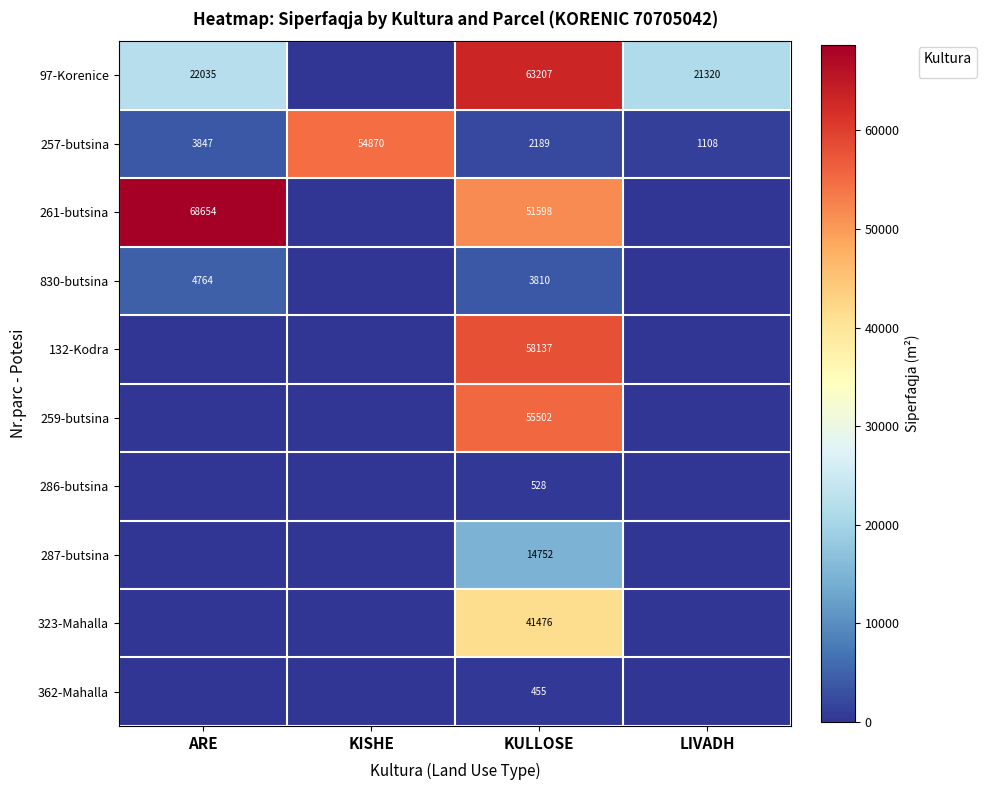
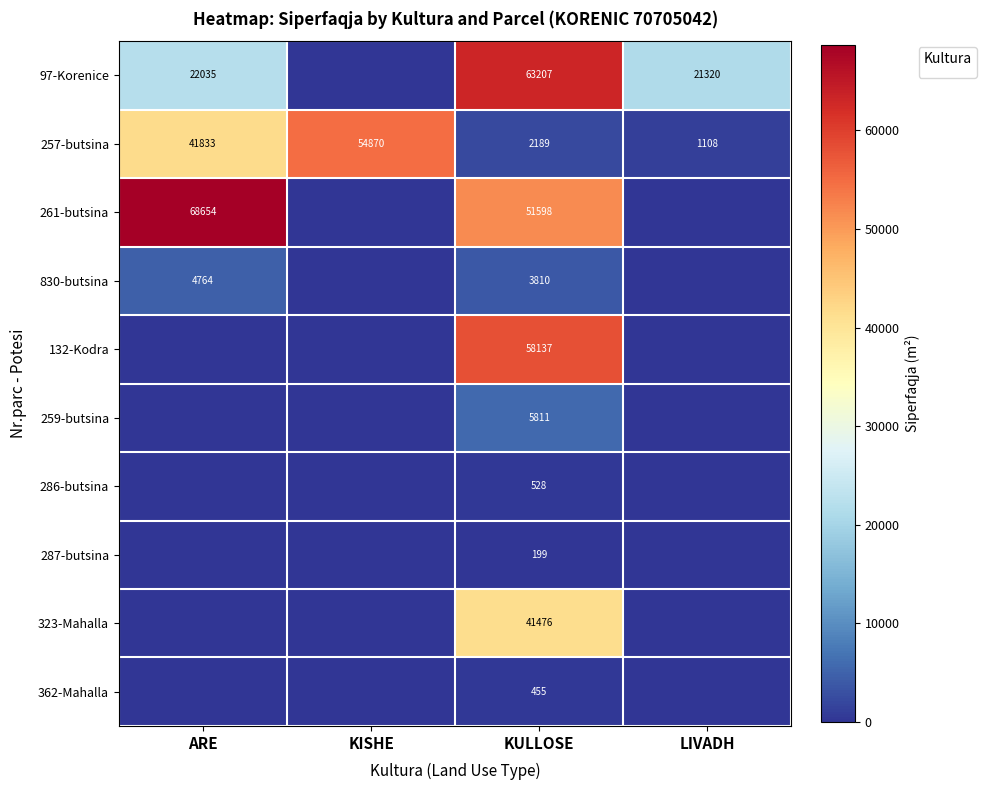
257-butsina, ARE: 3847 -> 41833
259-butsina, KULLOSE: 55502 -> 5811
287-butsina, KULLOSE: 14752 -> 199
